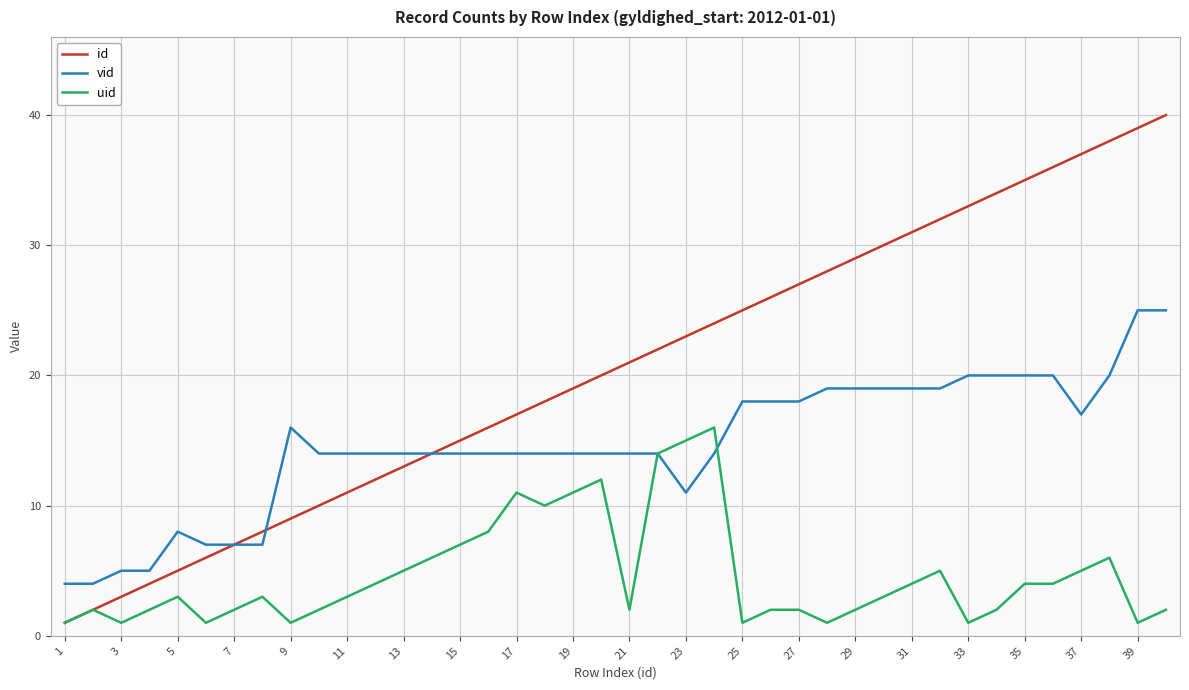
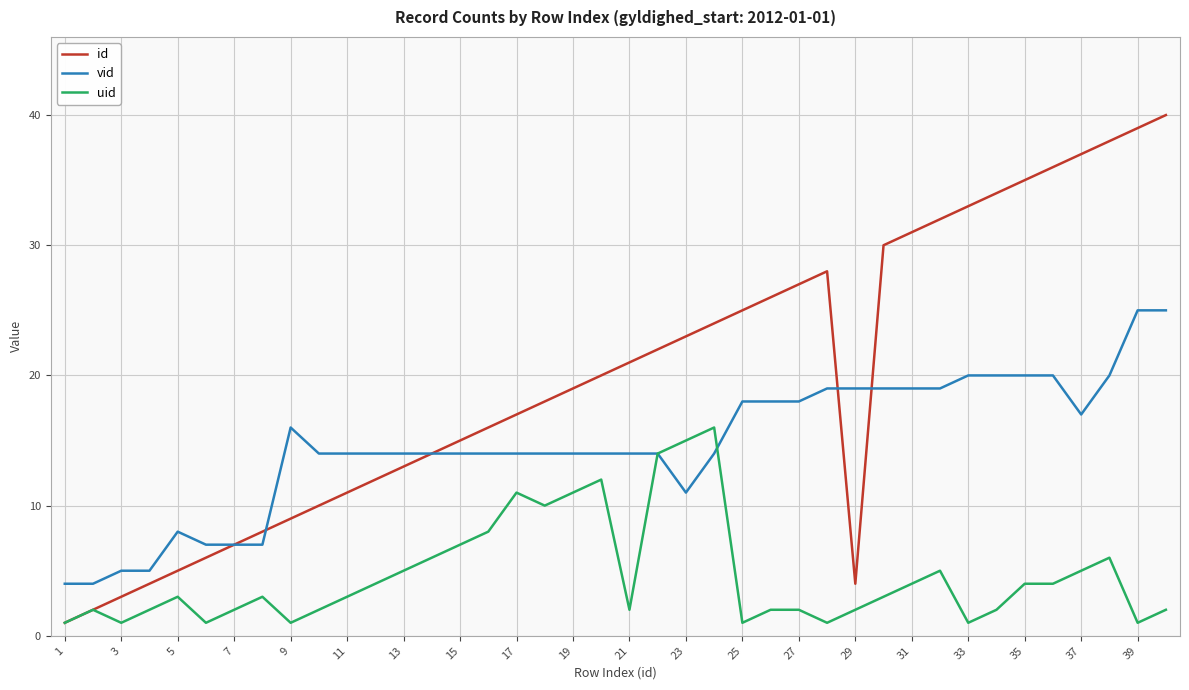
id, 29: 29 -> 4
